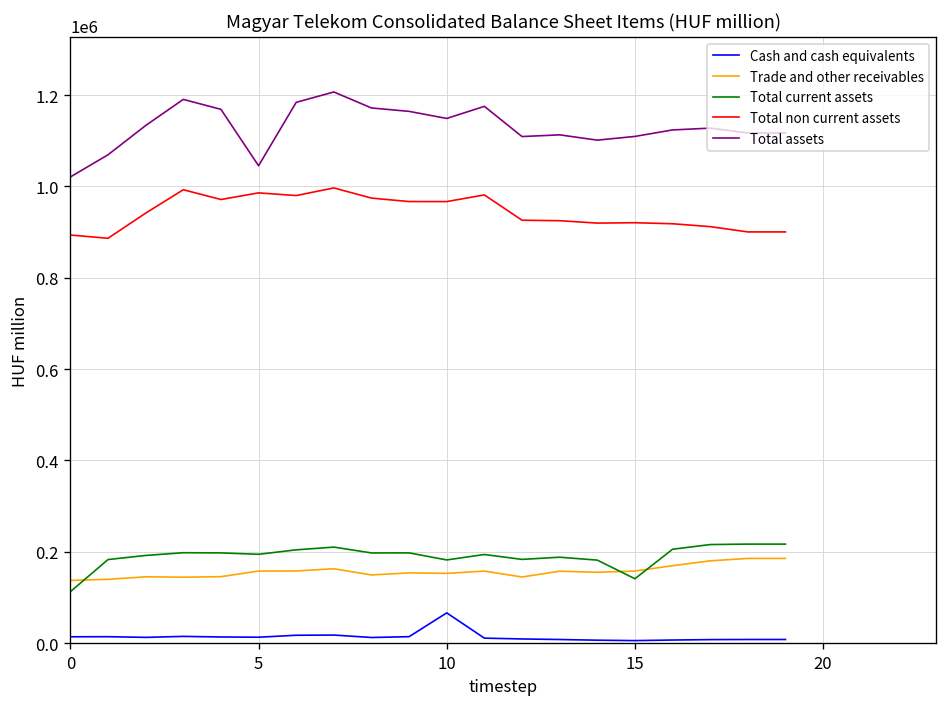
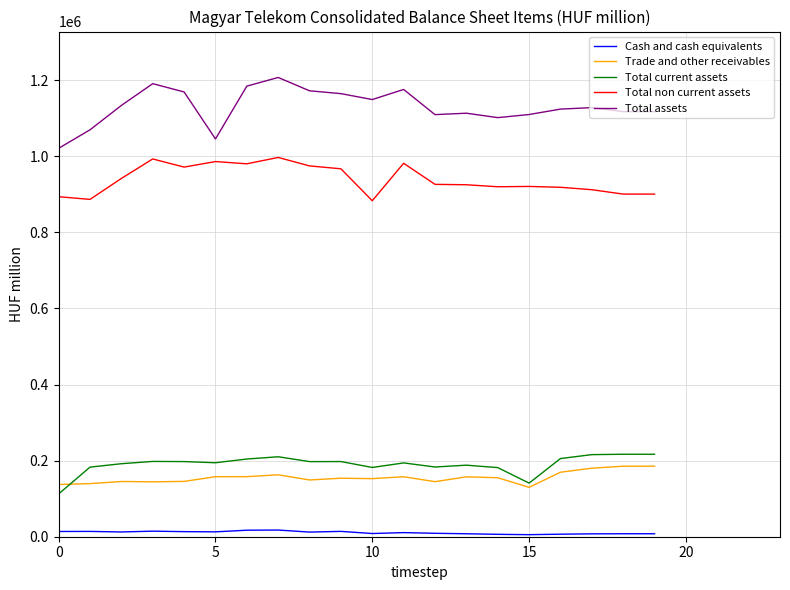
Cash and cash equivalents, 10: 70000 -> 10000
Total non current assets, 10: 970000 -> 880000
Trade and other receivables, 15: 160000 -> 130000
